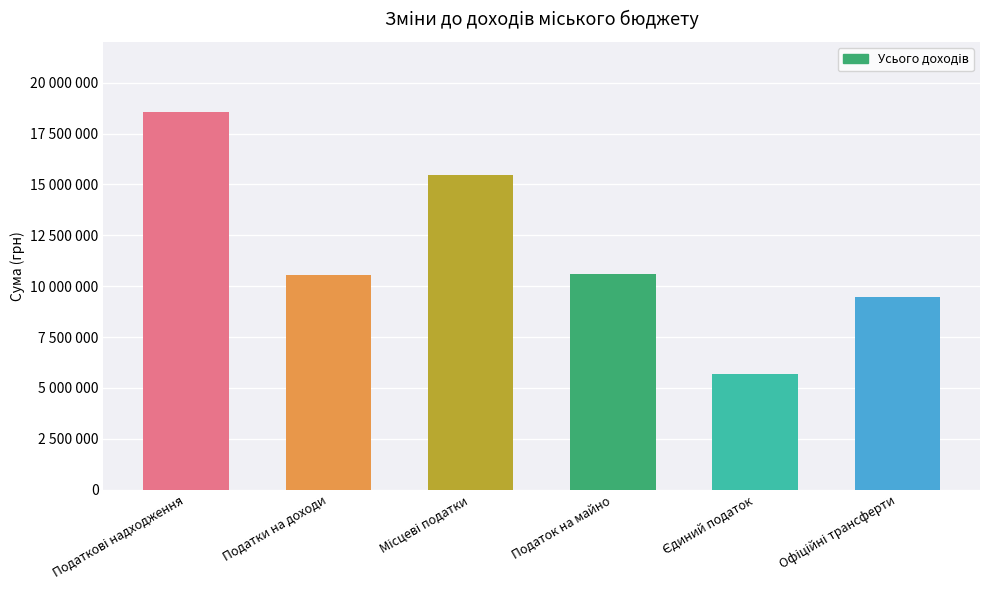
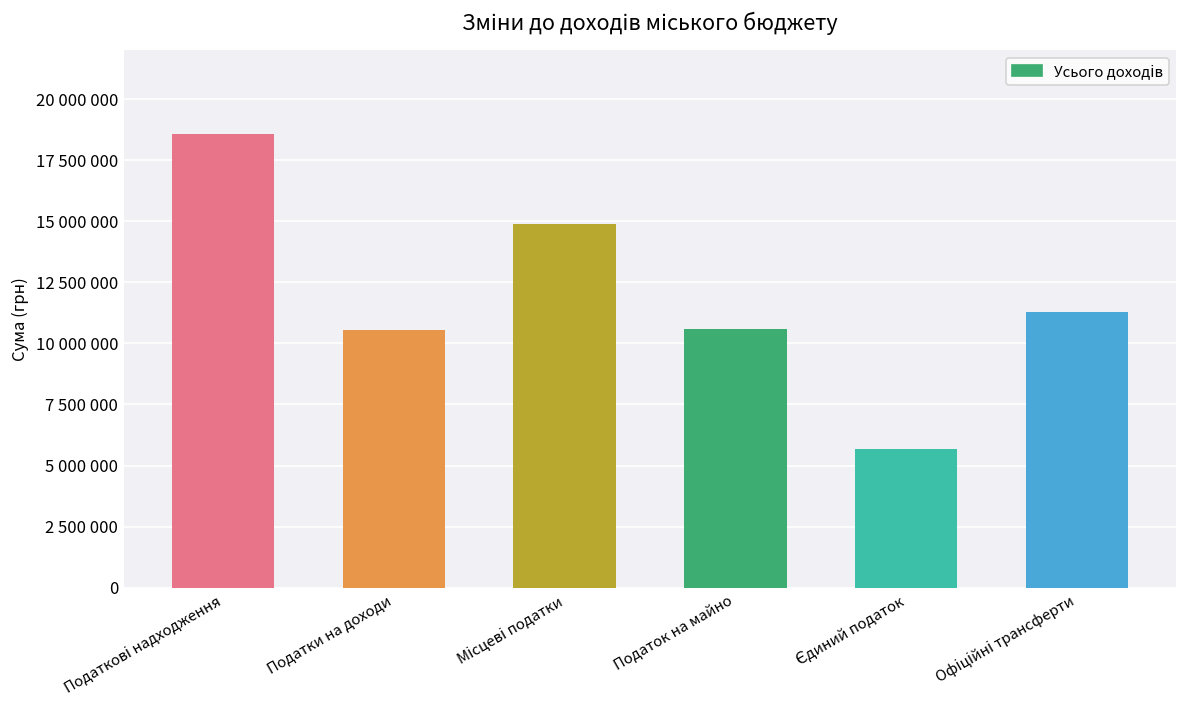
Місцеві податки: 15400000 -> 14900000
Офіційні трансферти: 9500000 -> 11300000
